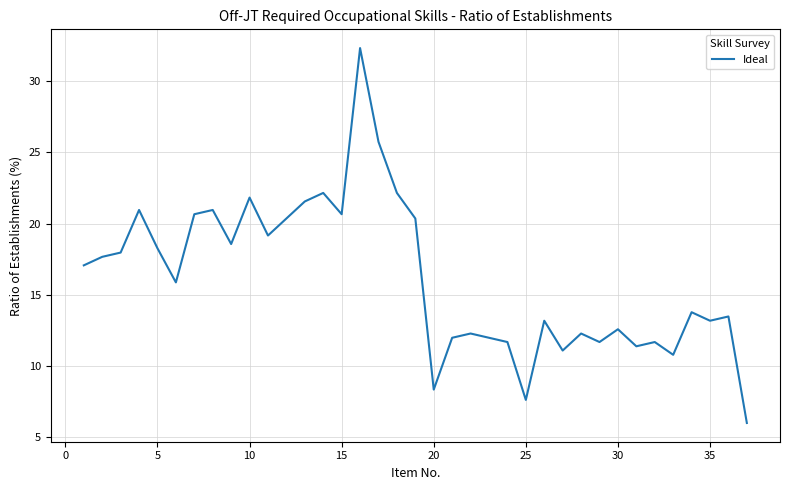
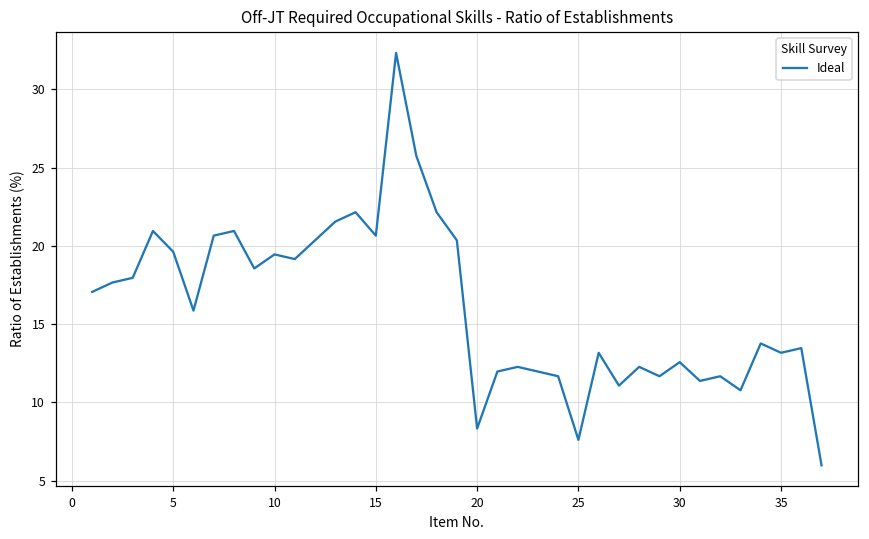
5: 18.3 -> 19.6
10: 21.8 -> 19.5
